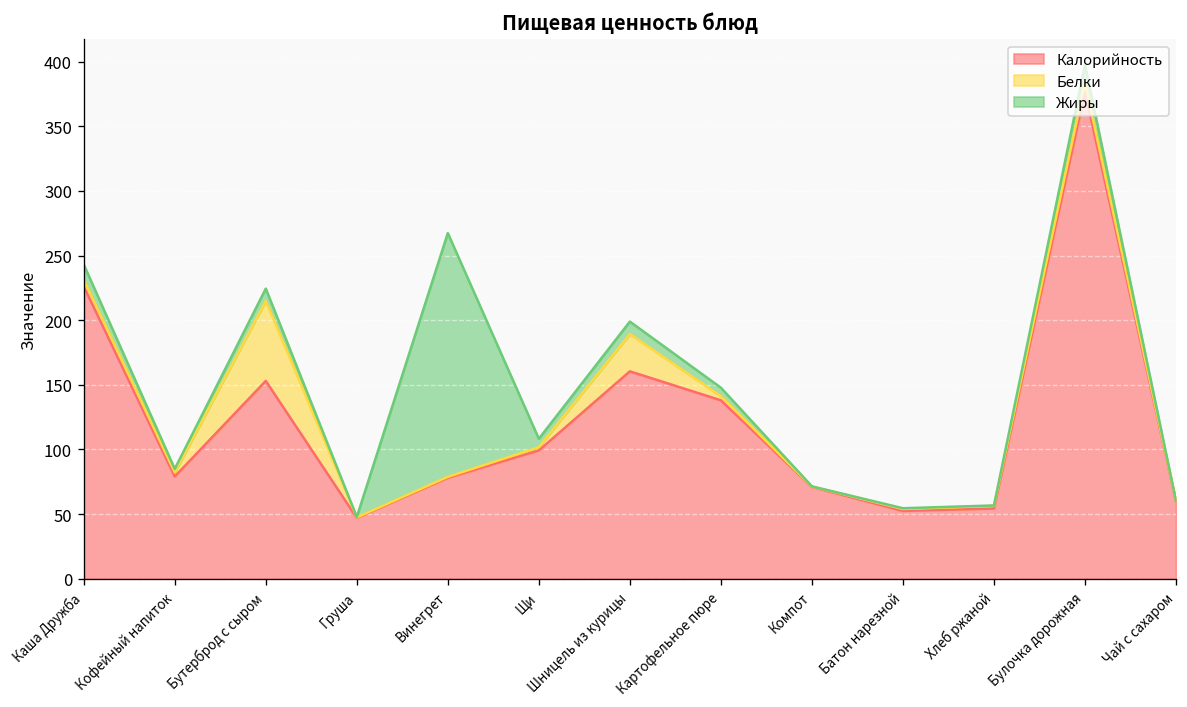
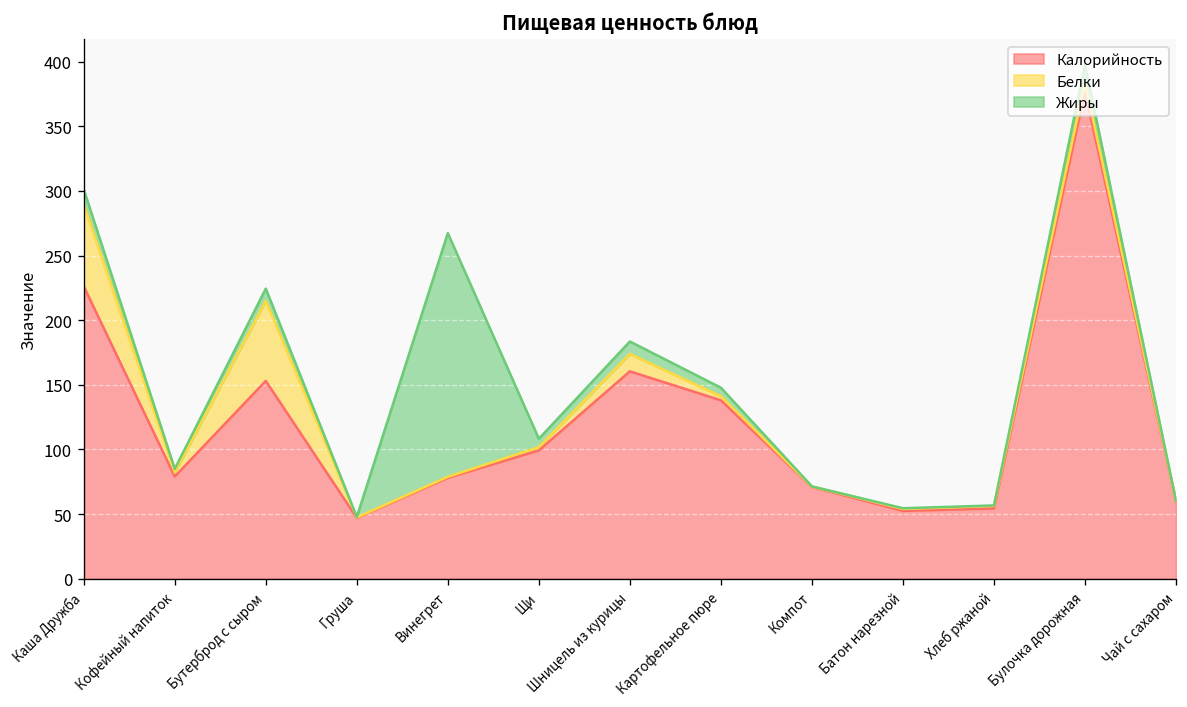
Белки, Каша Дружба: 5 -> 63
Белки, Шницель из курицы: 29 -> 14
